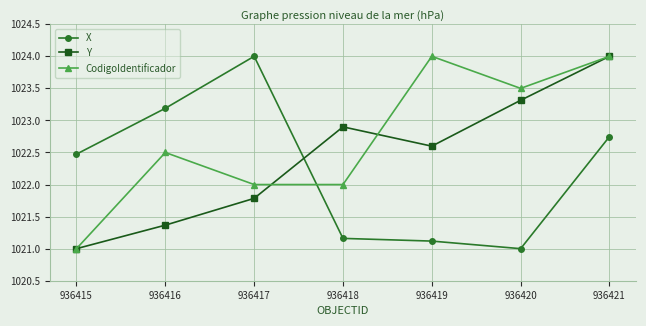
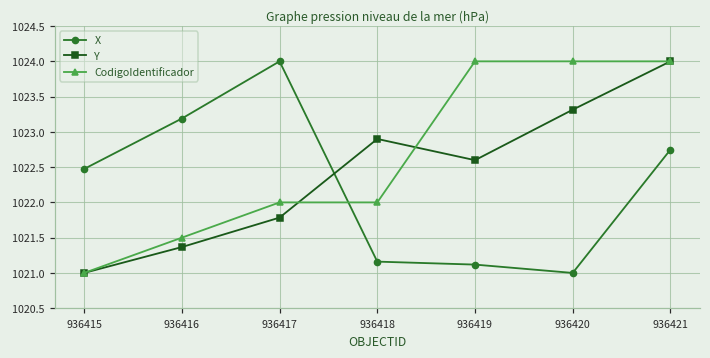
CodigoIdentificador, 936416: 1022.5 -> 1021.5
CodigoIdentificador, 936420: 1023.5 -> 1024.0
